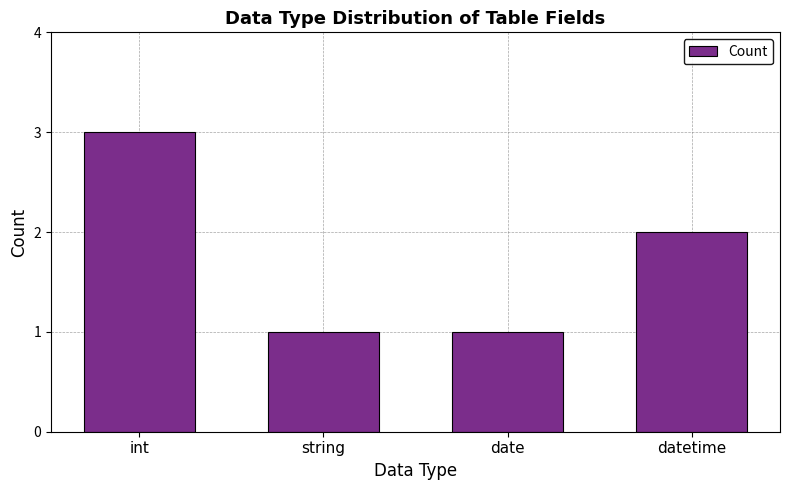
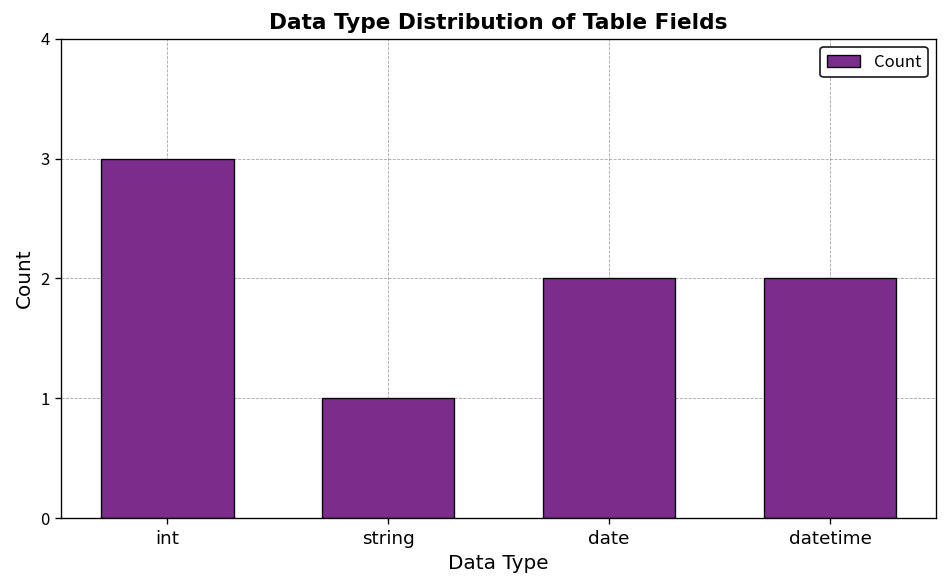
date: 1 -> 2
